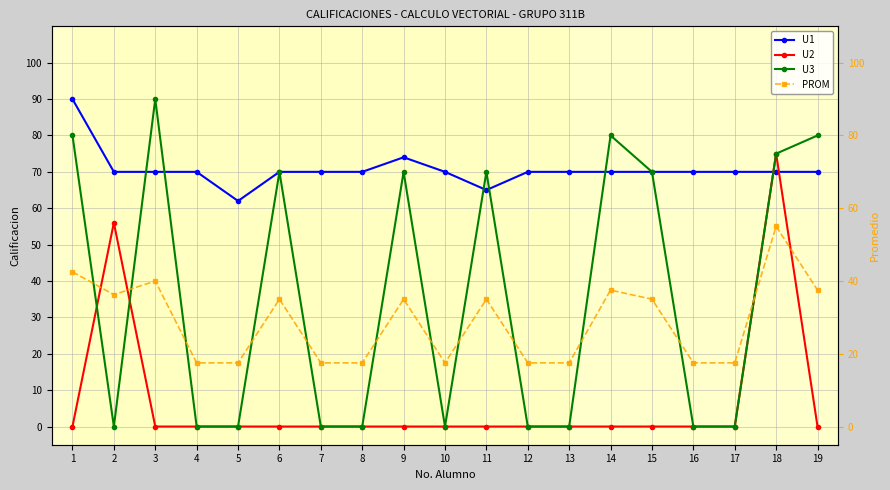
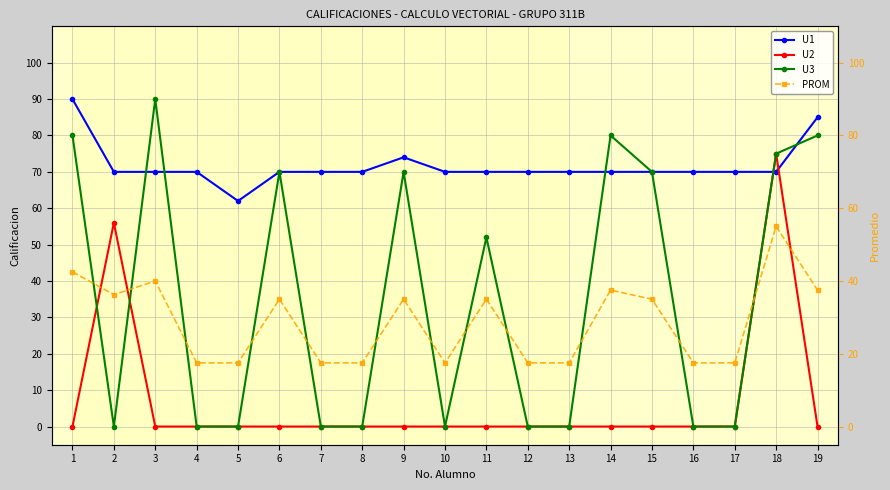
U1, 11: 65 -> 70
U3, 11: 70 -> 52
U1, 19: 70 -> 85
